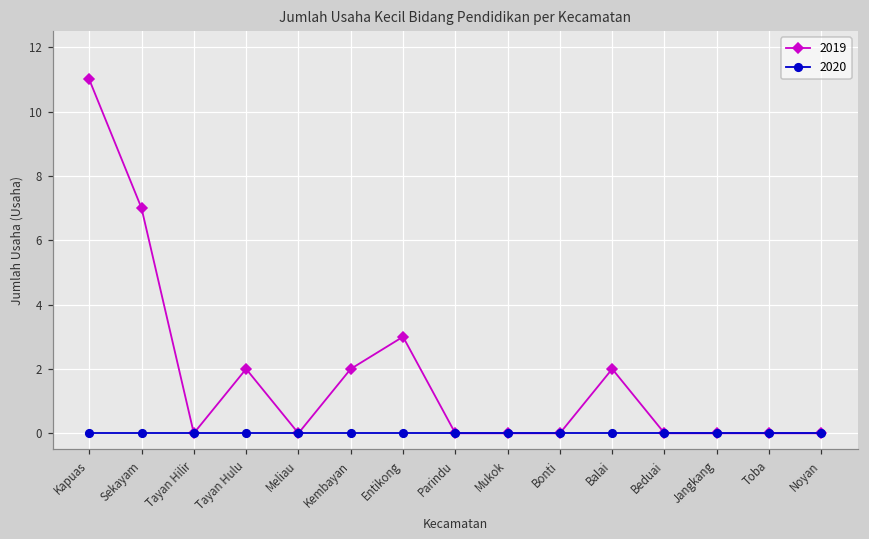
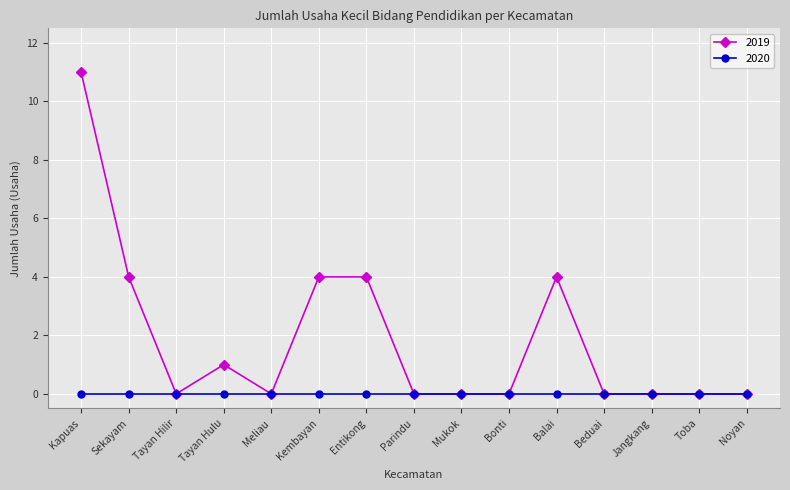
2019, Sekayam: 7 -> 4
2019, Tayan Hulu: 2 -> 1
2019, Kembayan: 2 -> 4
2019, Entikong: 3 -> 4
2019, Balai: 2 -> 4
